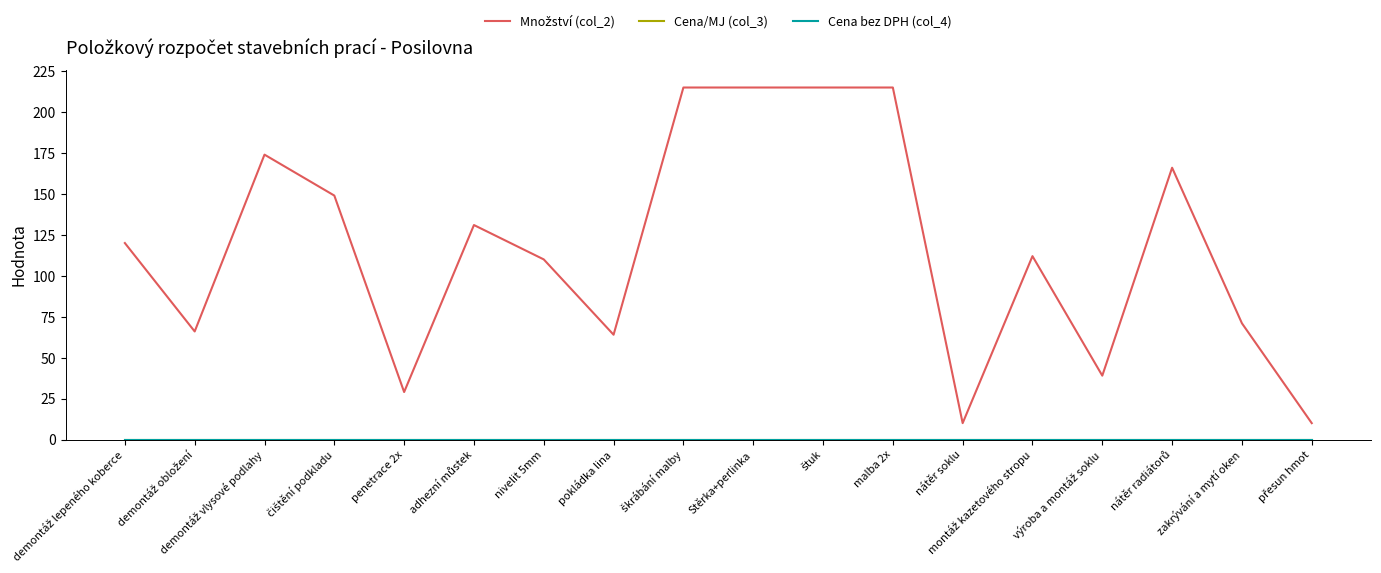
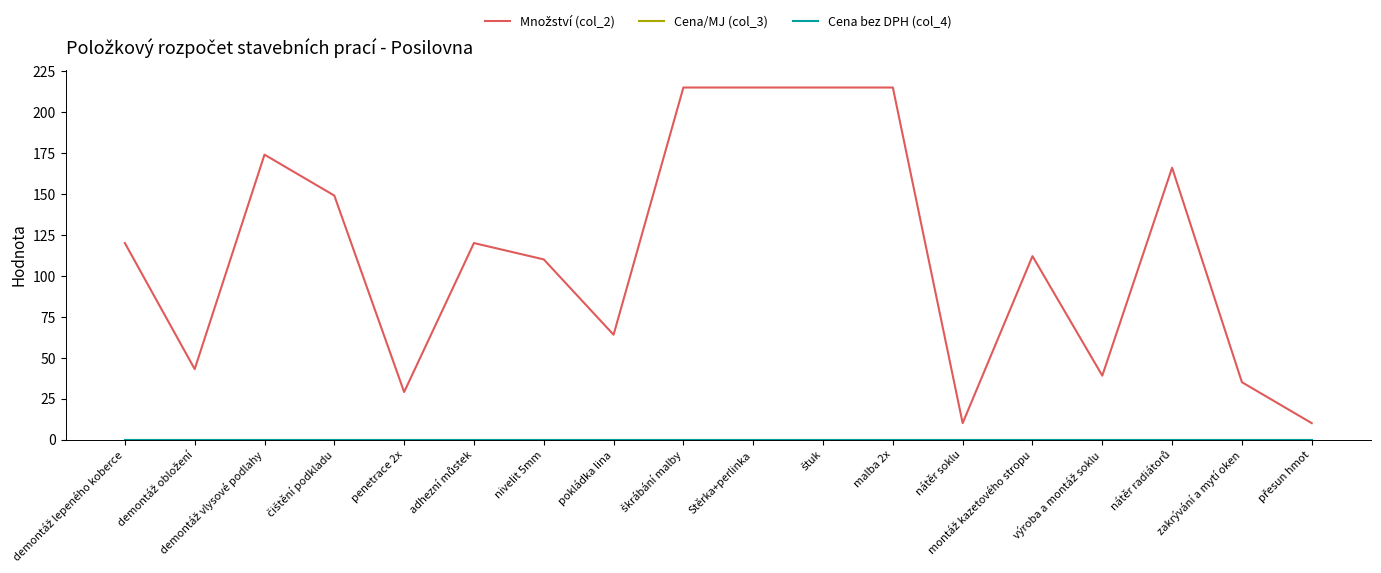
Množství (col_2), demontáž obložení: 66 -> 43
Množství (col_2), adhezní můstek: 131 -> 120
Množství (col_2), zakrývání a mytí oken: 71 -> 35
